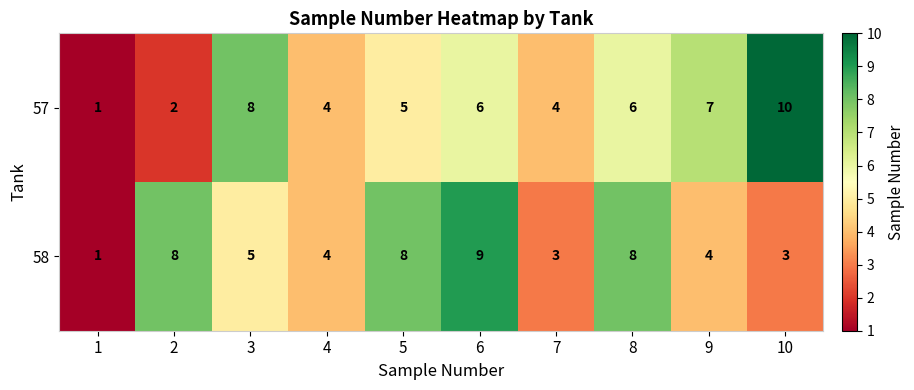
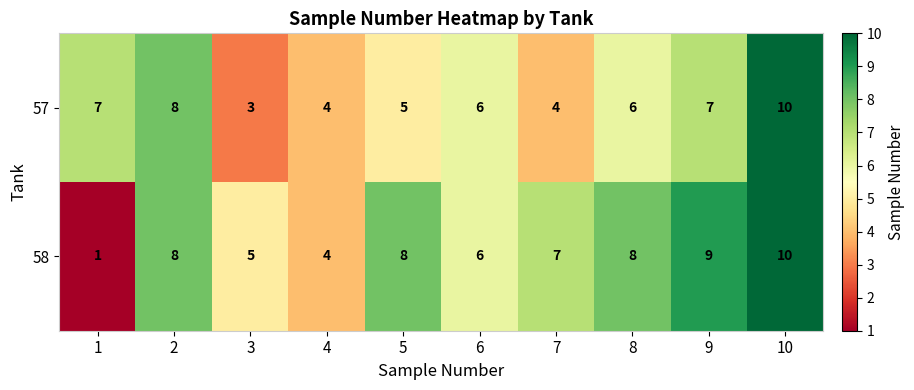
57, 1: 1 -> 7
57, 2: 2 -> 8
57, 3: 8 -> 3
58, 6: 9 -> 6
58, 7: 3 -> 7
58, 9: 4 -> 9
58, 10: 3 -> 10
